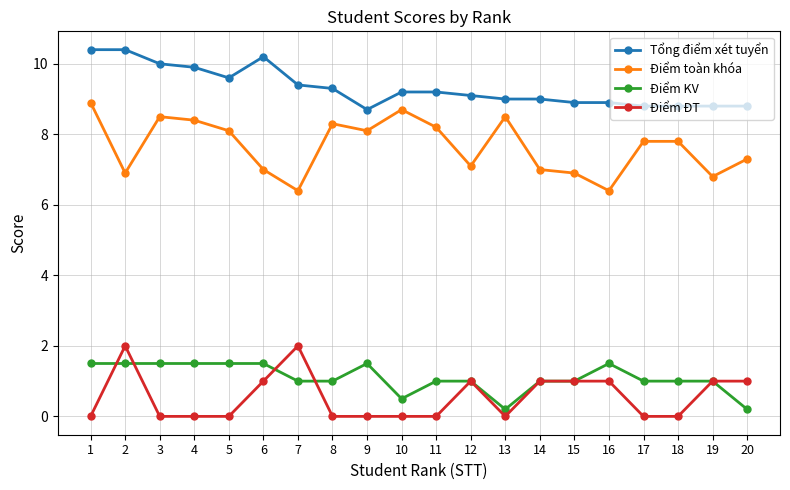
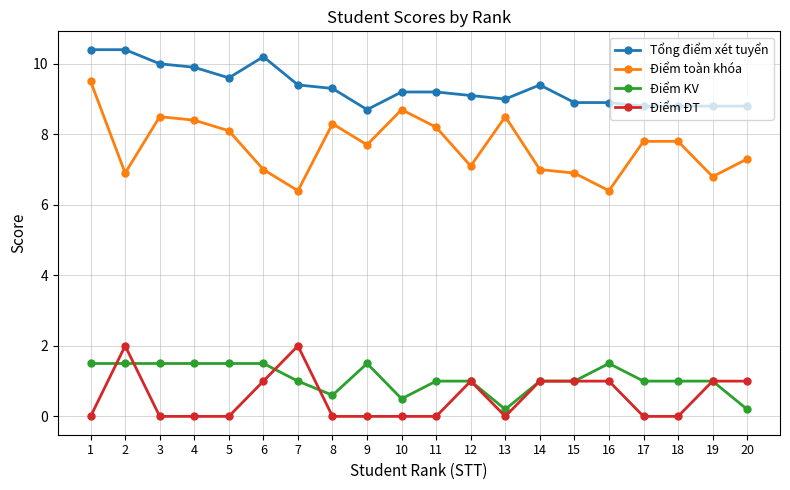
Điểm toàn khóa, 1: 8.9 -> 9.5
Điểm KV, 8: 1.0 -> 0.6
Điểm toàn khóa, 9: 8.1 -> 7.7
Tổng điểm xét tuyển, 14: 9.0 -> 9.4
